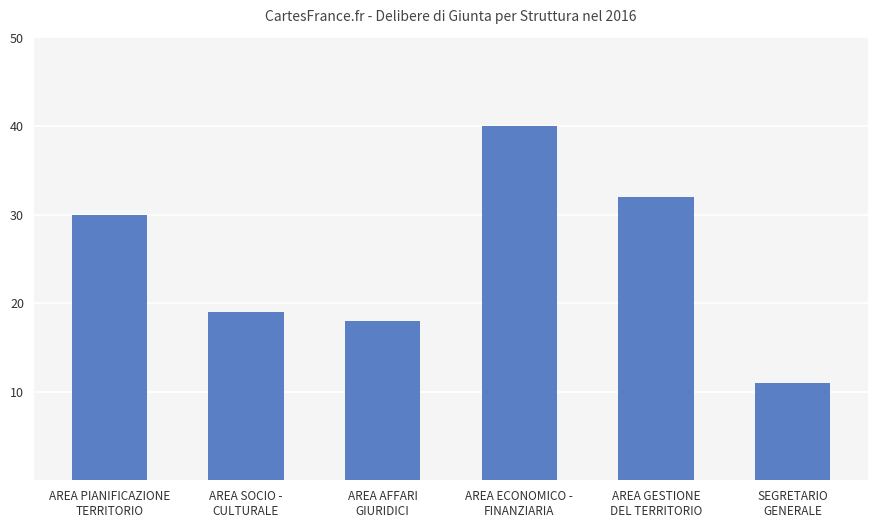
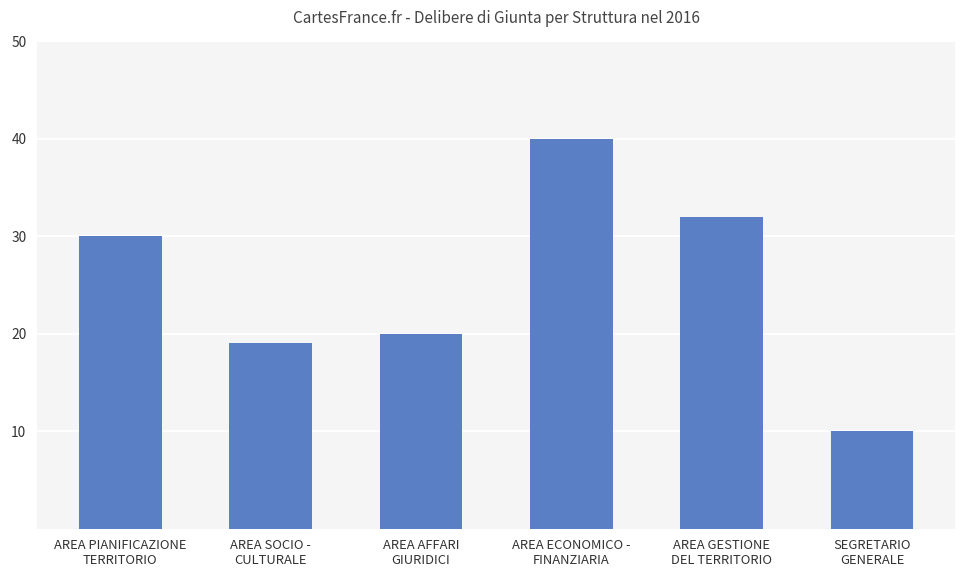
AREA AFFARI GIURIDICI: 18 -> 20
SEGRETARIO GENERALE: 11 -> 10
